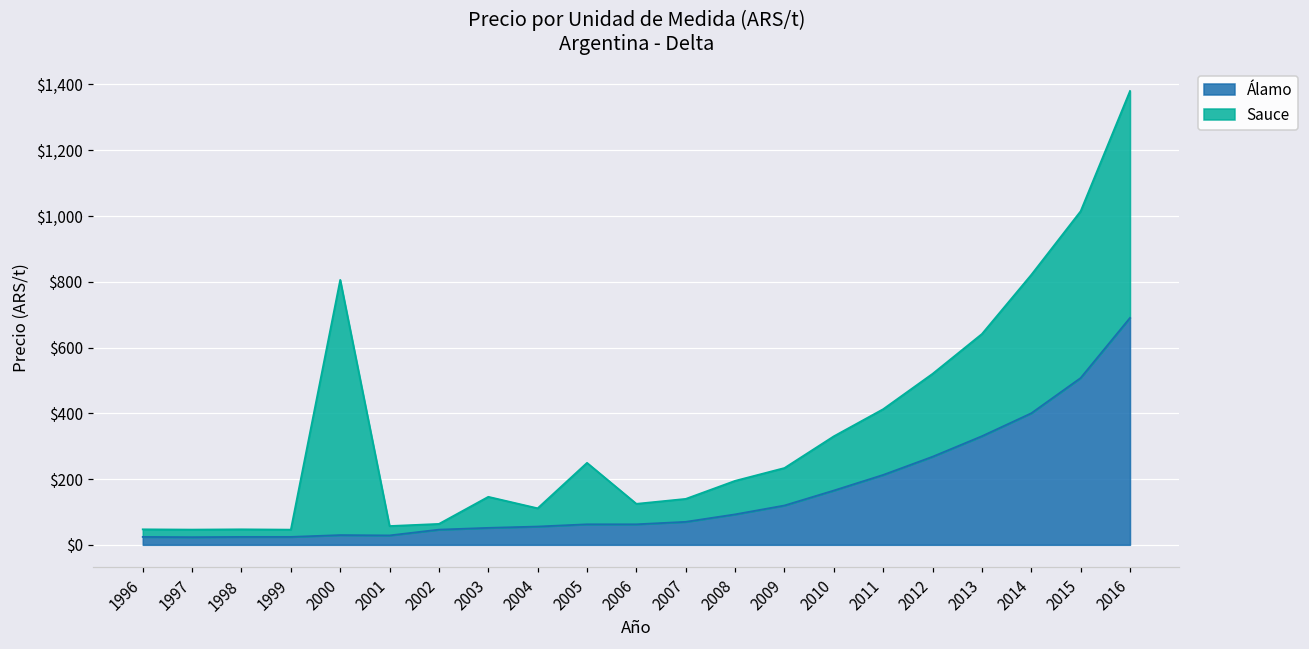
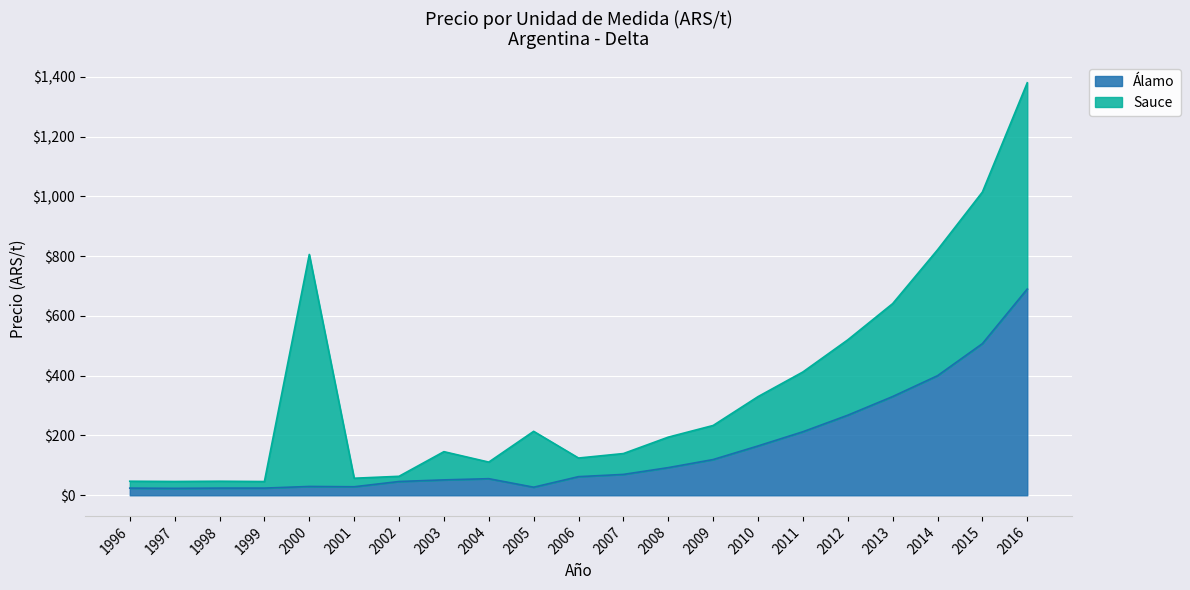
Álamo, 2005: $60 -> $30
